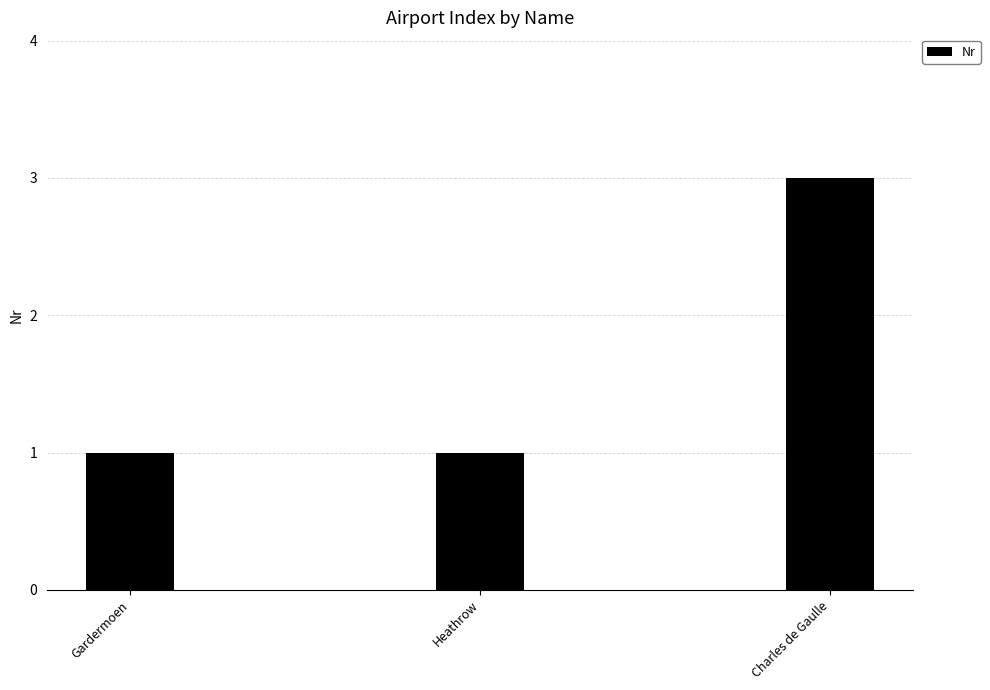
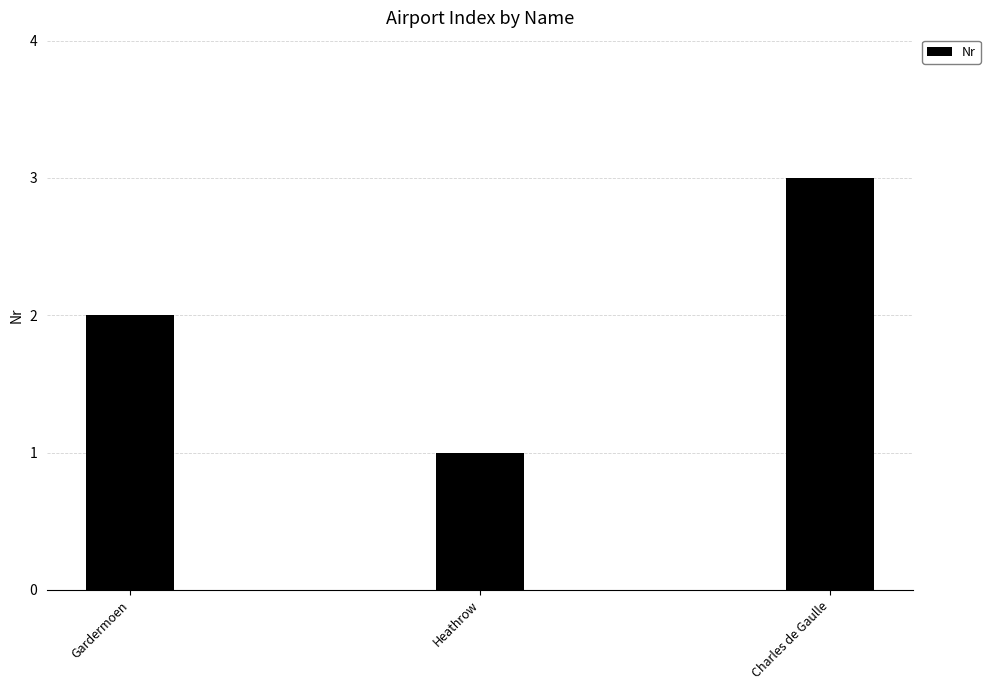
Gardermoen: 1 -> 2
